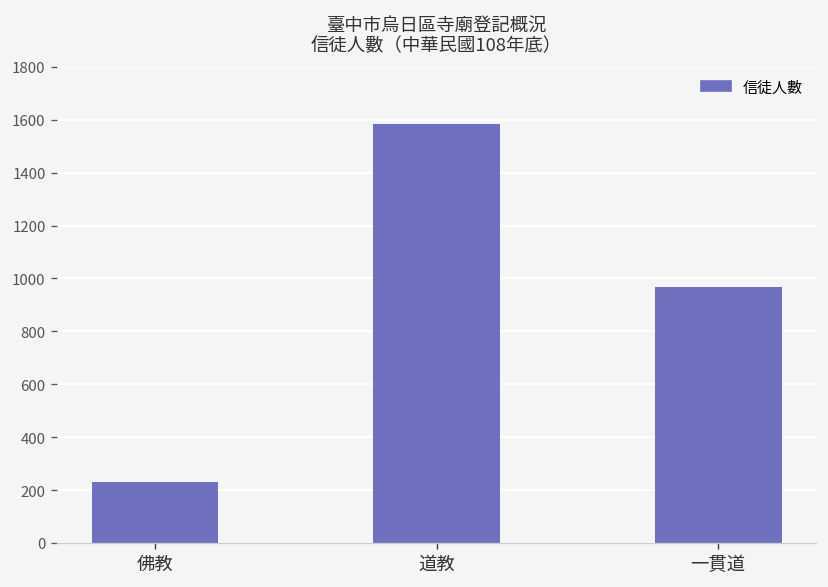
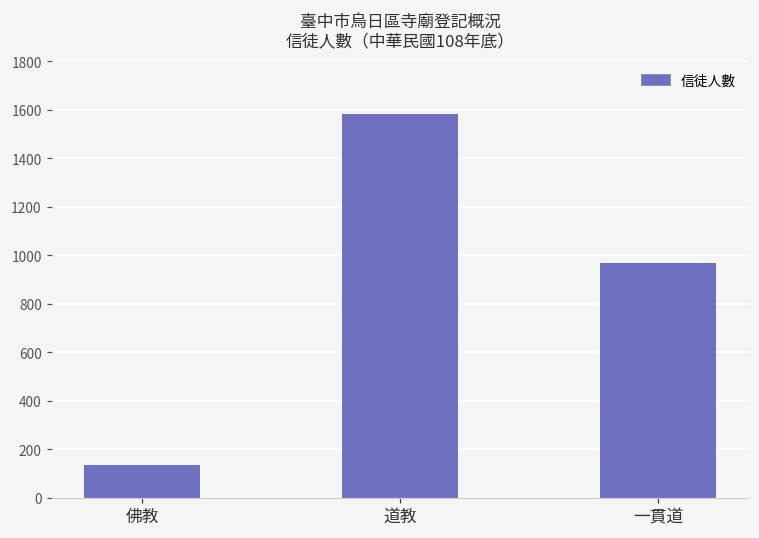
佛教: 230 -> 130
